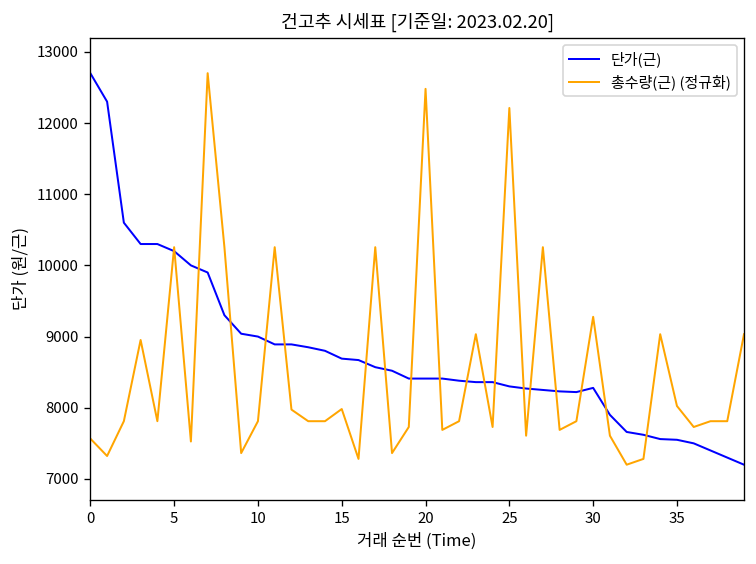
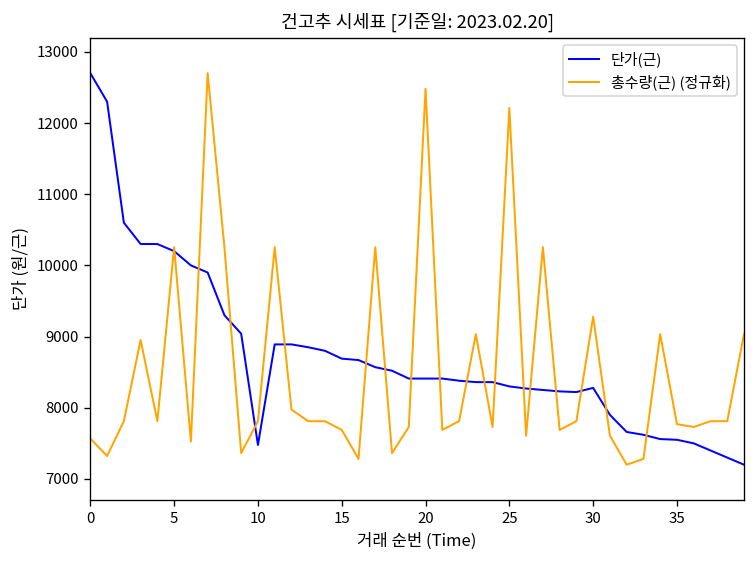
단가(근), 10: 9000 -> 7500
총수량(근) (정규화), 15: 8000 -> 7700
총수량(근) (정규화), 35: 8000 -> 7800
